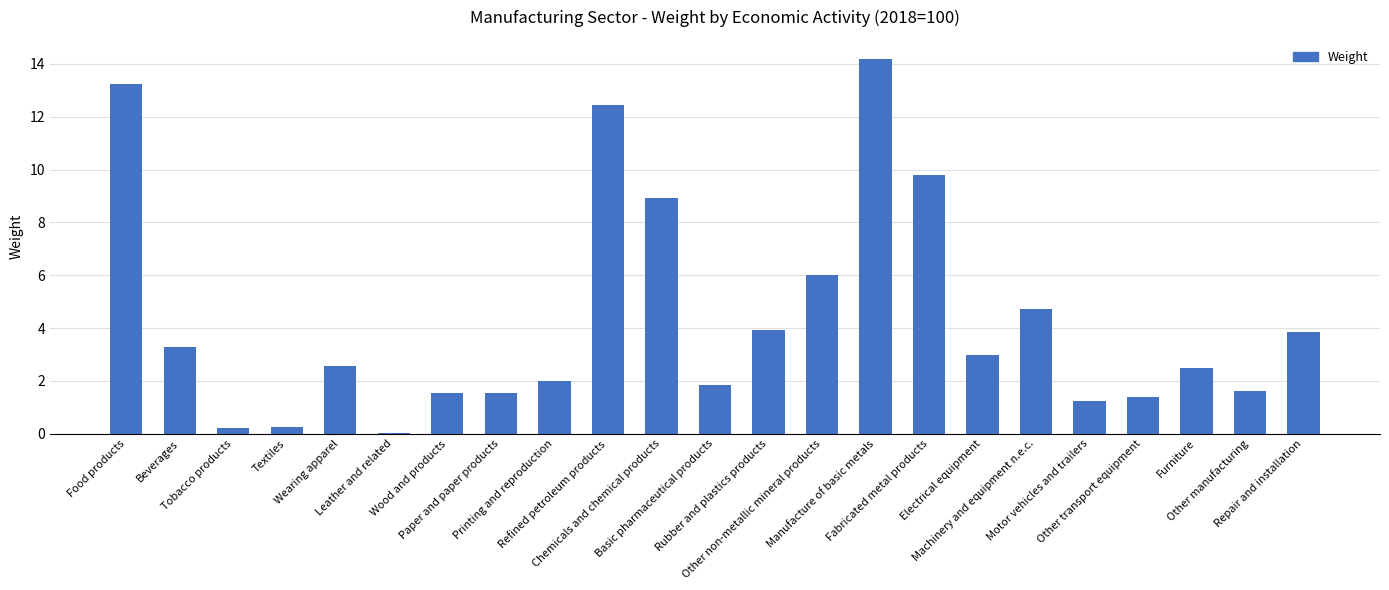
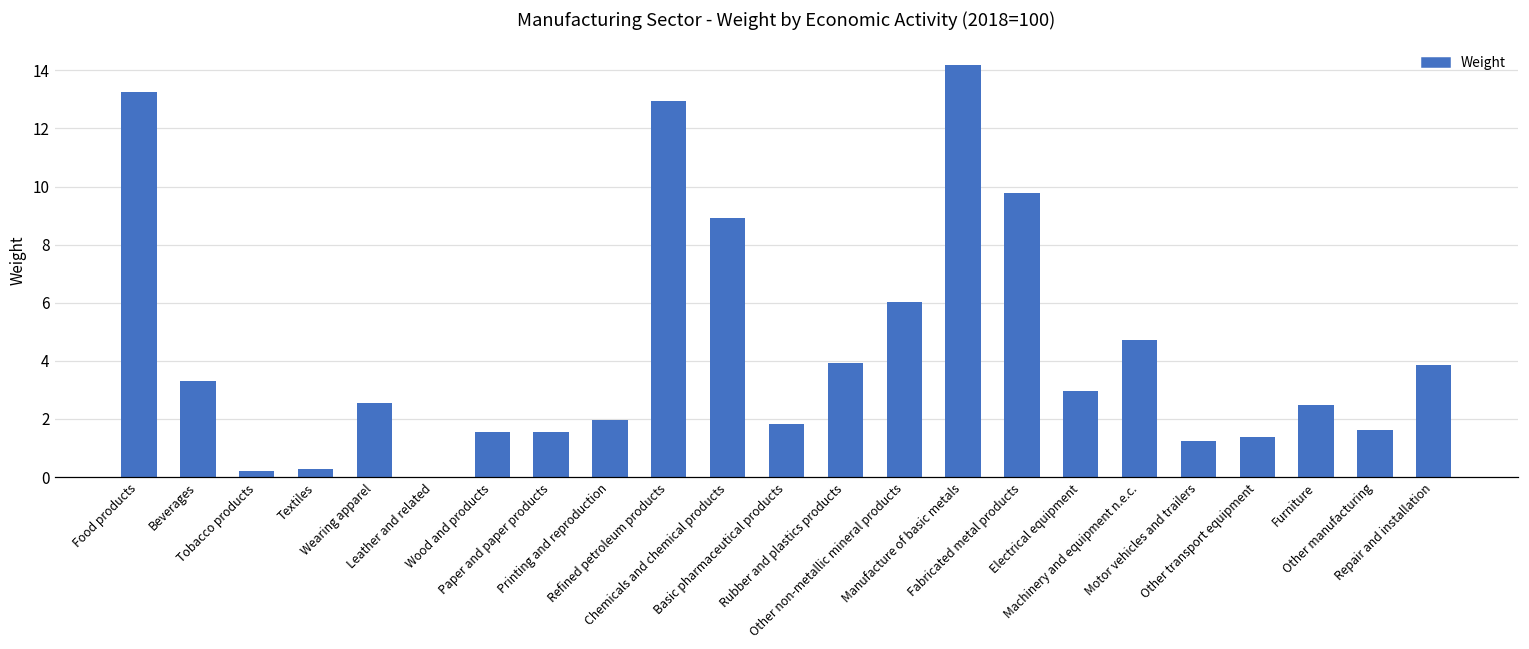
Refined petroleum products: 12.4 -> 13.0
